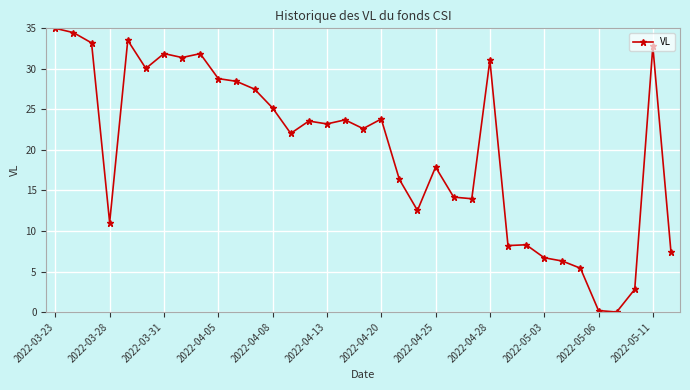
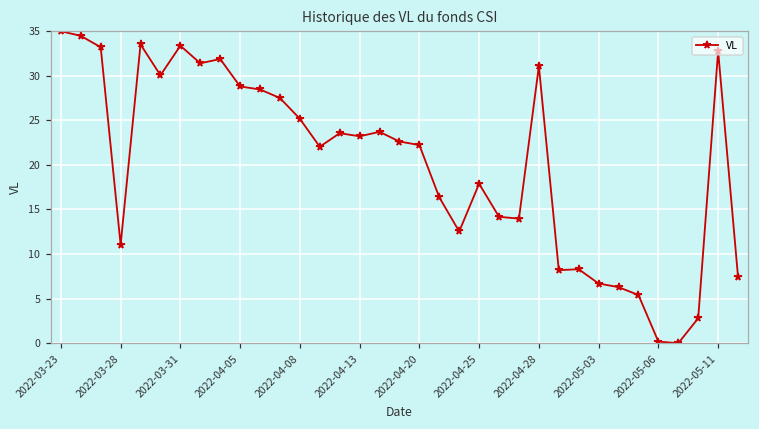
2022-03-31: 32 -> 33
2022-04-20: 24 -> 22
